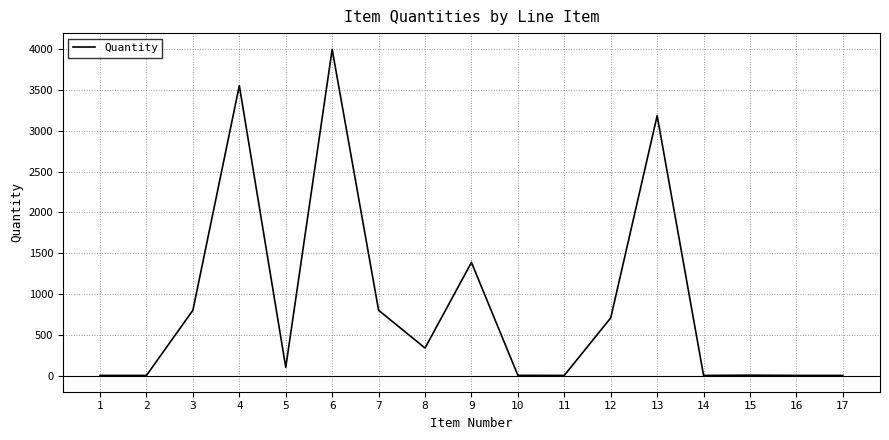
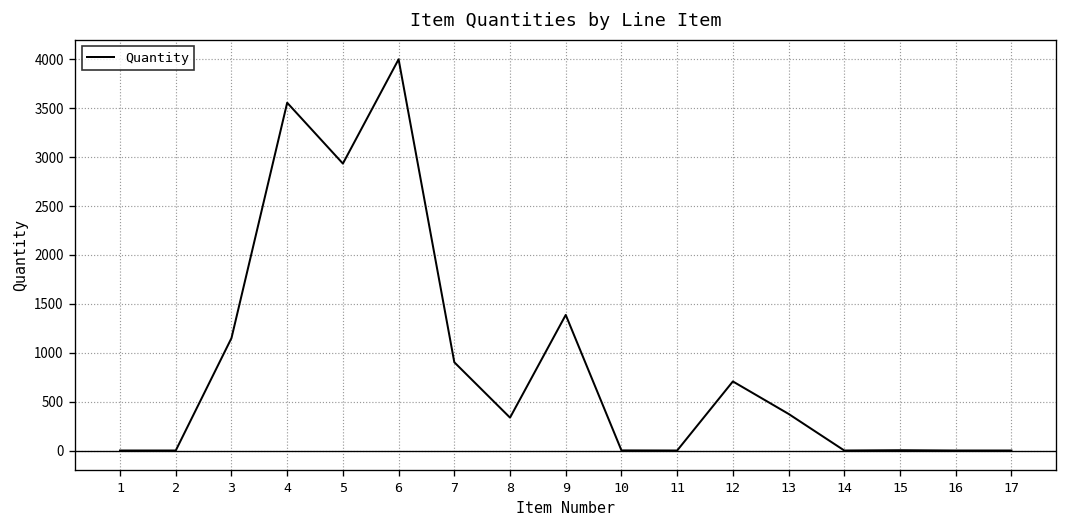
3: 800 -> 1200
5: 100 -> 2900
7: 800 -> 900
13: 3200 -> 400
